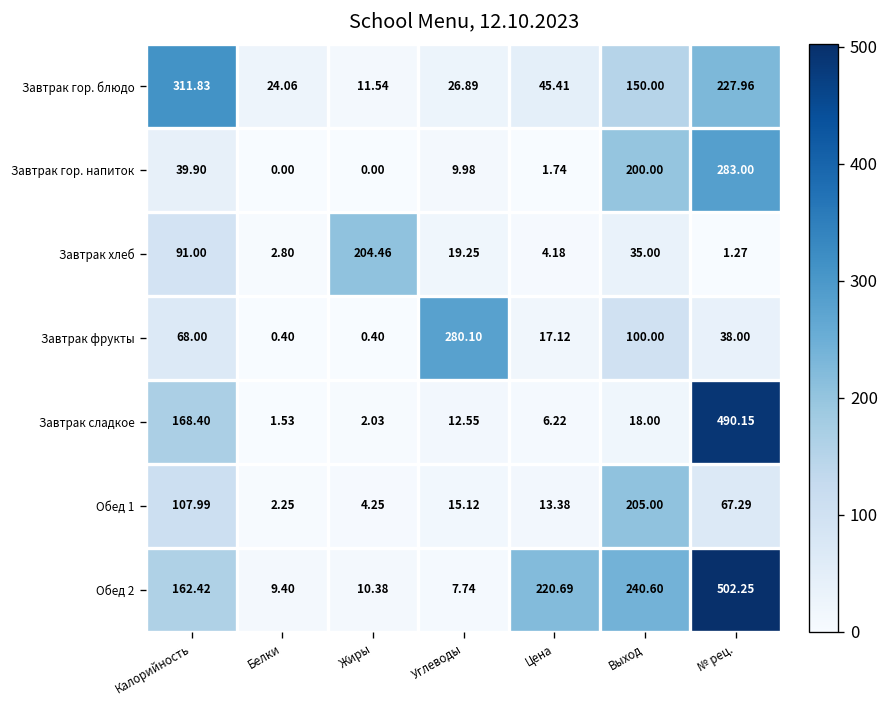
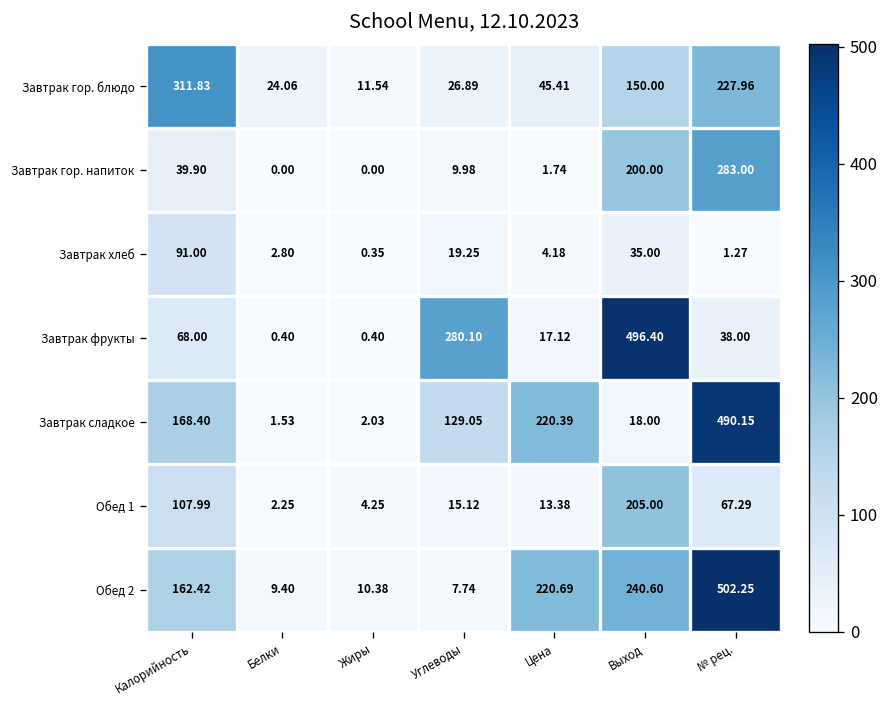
Завтрак хлеб, Жиры: 204.46 -> 0.35
Завтрак фрукты, Выход: 100.00 -> 496.40
Завтрак сладкое, Углеводы: 12.55 -> 129.05
Завтрак сладкое, Цена: 6.22 -> 220.39
